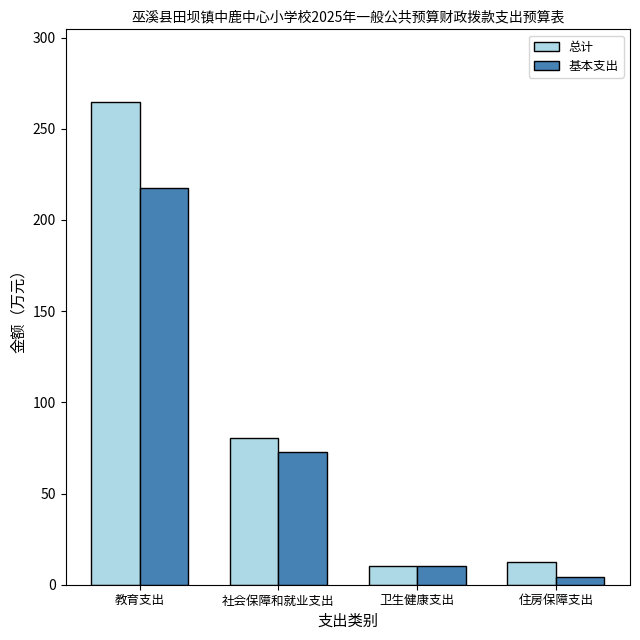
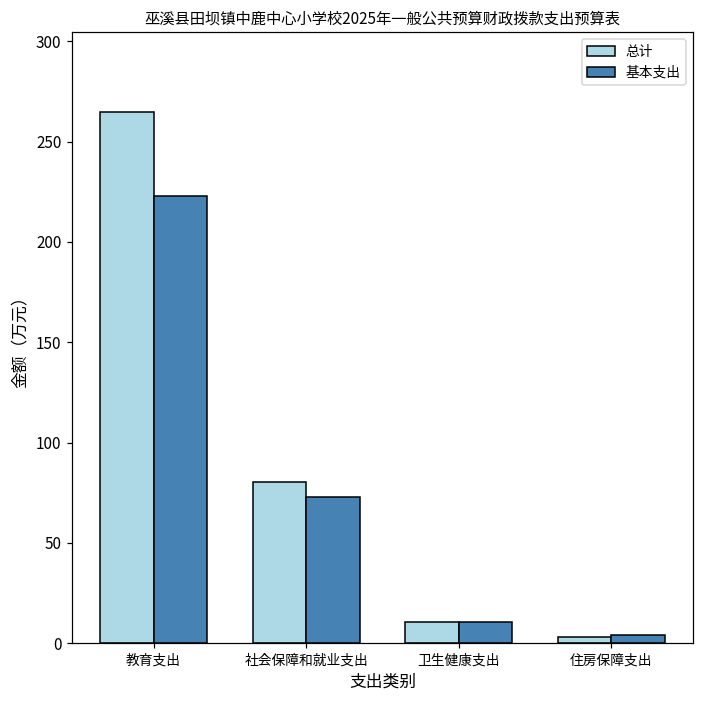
基本支出, 教育支出: 218 -> 223
总计, 住房保障支出: 13 -> 3
